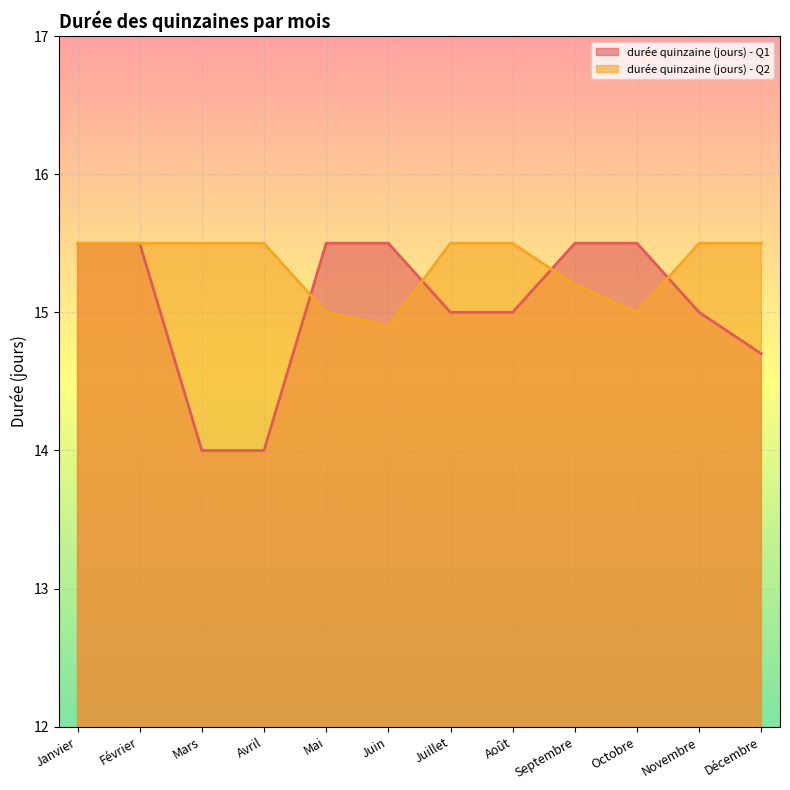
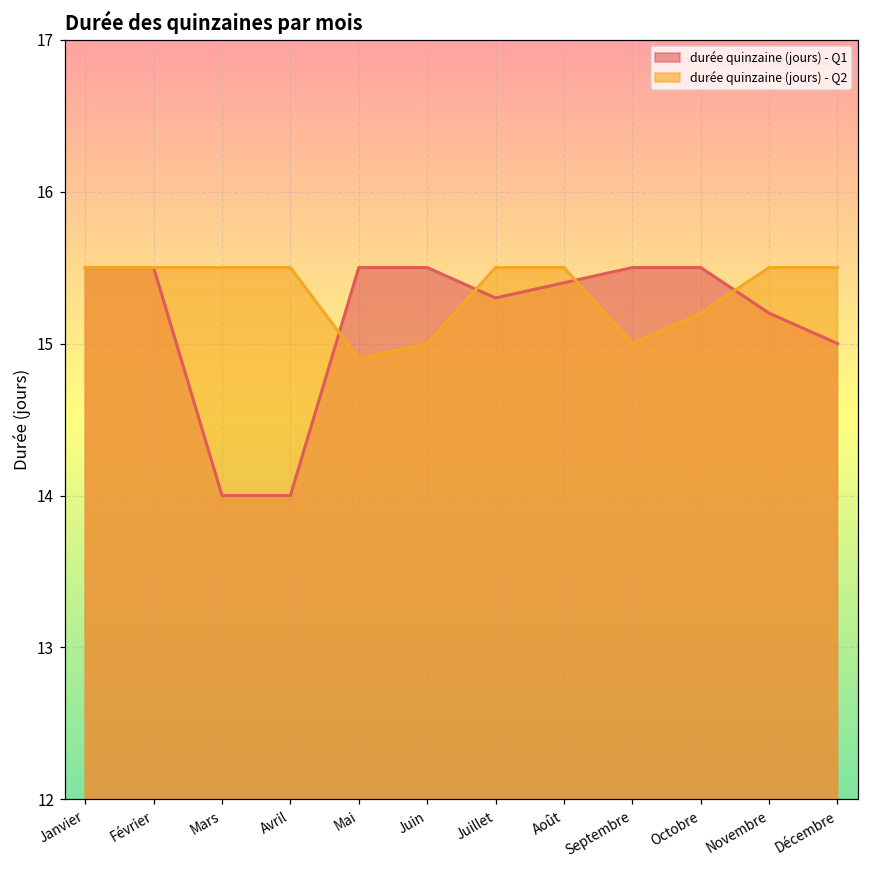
durée quinzaine (jours) - Q2, Mai: 15.0 -> 14.9
durée quinzaine (jours) - Q2, Juin: 14.9 -> 15.0
durée quinzaine (jours) - Q1, Juillet: 15.0 -> 15.3
durée quinzaine (jours) - Q1, Août: 15.0 -> 15.4
durée quinzaine (jours) - Q2, Septembre: 15.2 -> 15.0
durée quinzaine (jours) - Q2, Octobre: 15.0 -> 15.2
durée quinzaine (jours) - Q1, Novembre: 15.0 -> 15.2
durée quinzaine (jours) - Q1, Décembre: 14.7 -> 15.0
